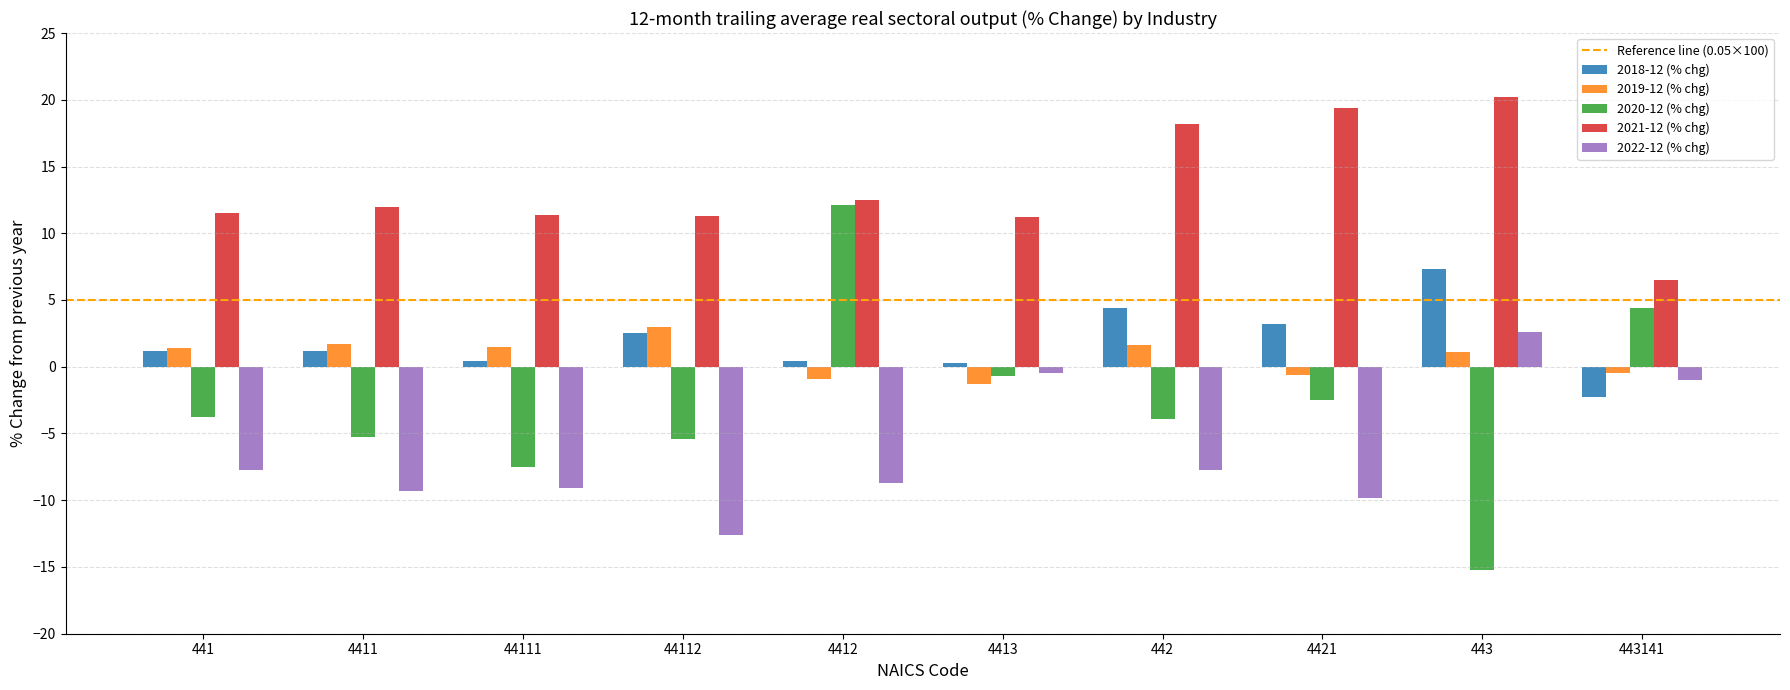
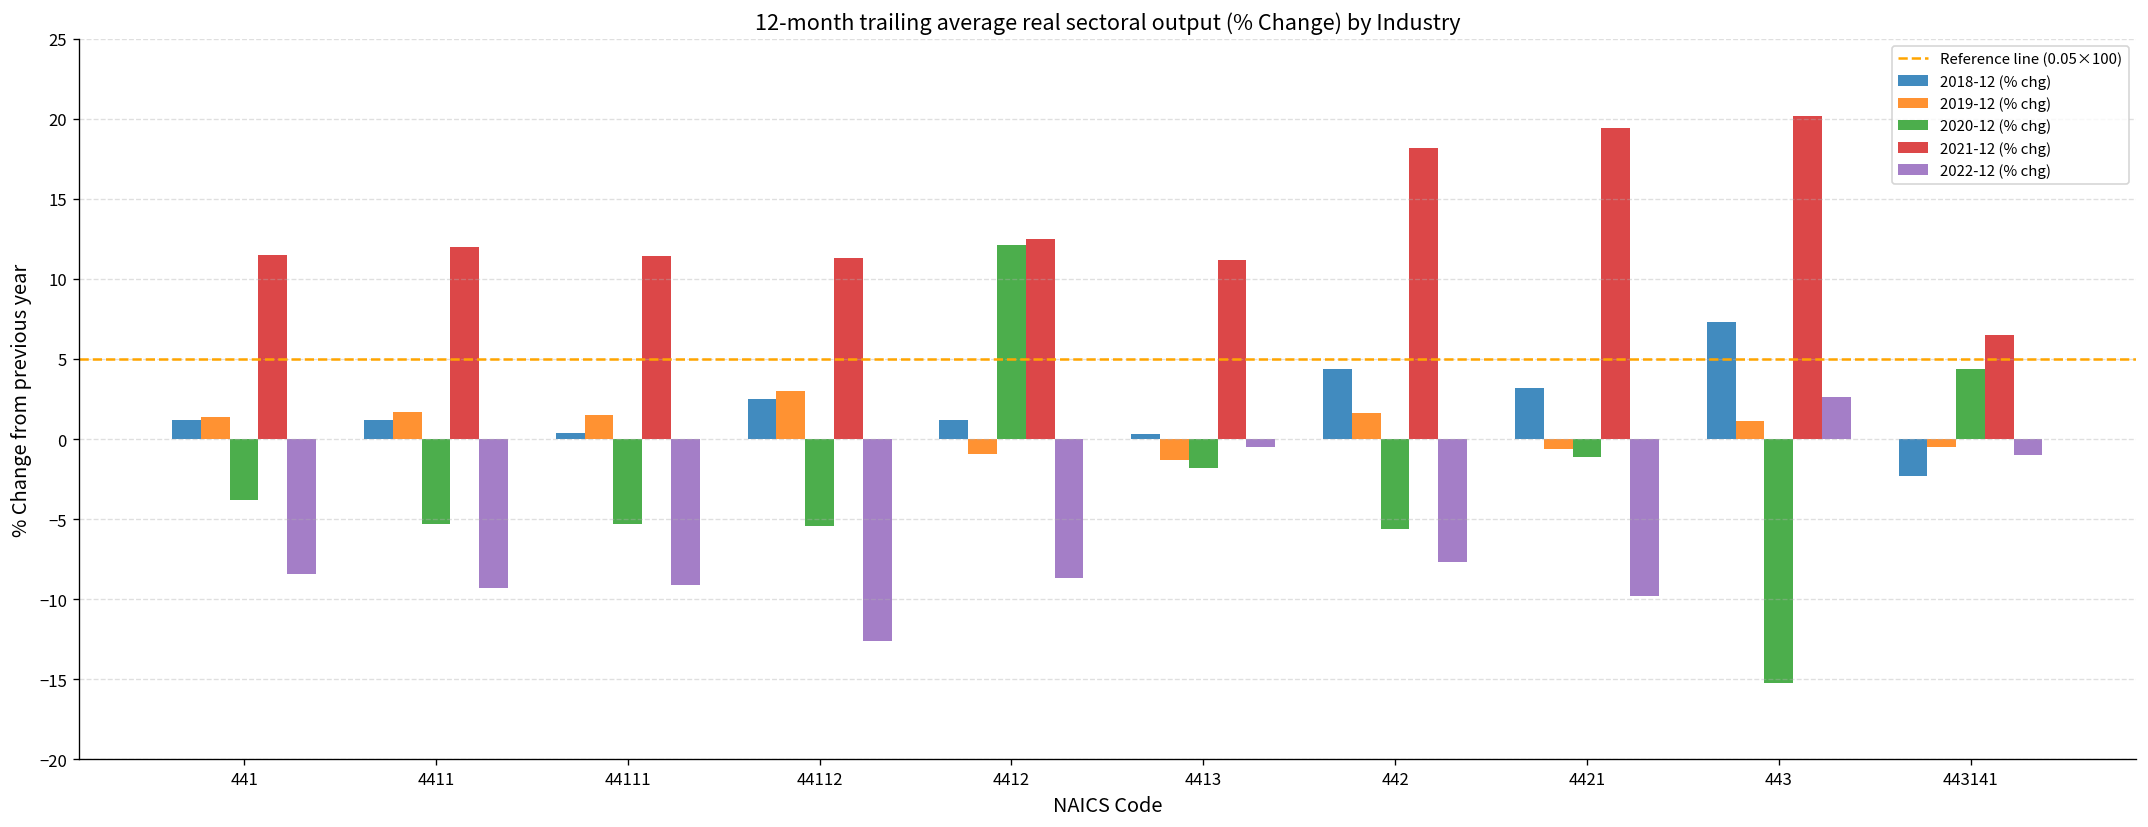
2022-12 (% chg), 441: -7.7 -> -8.4
2020-12 (% chg), 44111: -7.5 -> -5.3
2018-12 (% chg), 4412: 0.4 -> 1.2
2020-12 (% chg), 4413: -0.7 -> -1.8
2020-12 (% chg), 442: -3.9 -> -5.6
2020-12 (% chg), 4421: -2.5 -> -1.1
